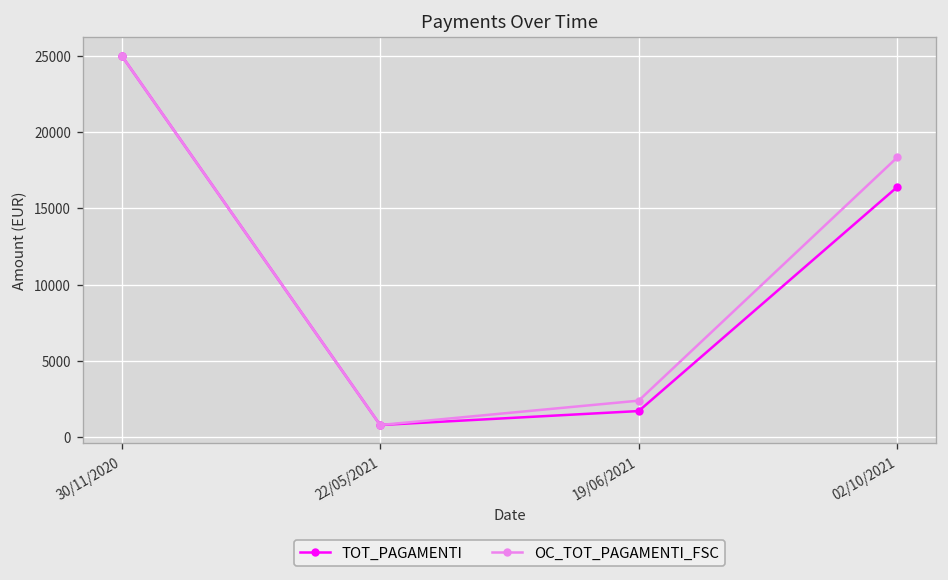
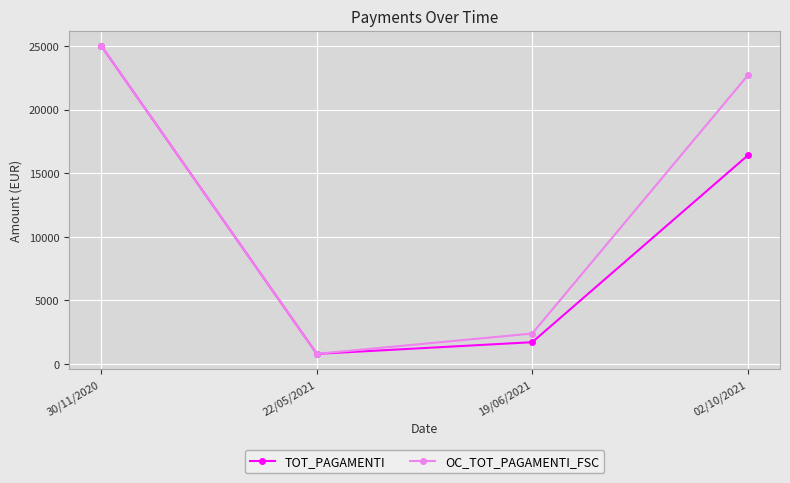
OC_TOT_PAGAMENTI_FSC, 02/10/2021: 18300 -> 22700
